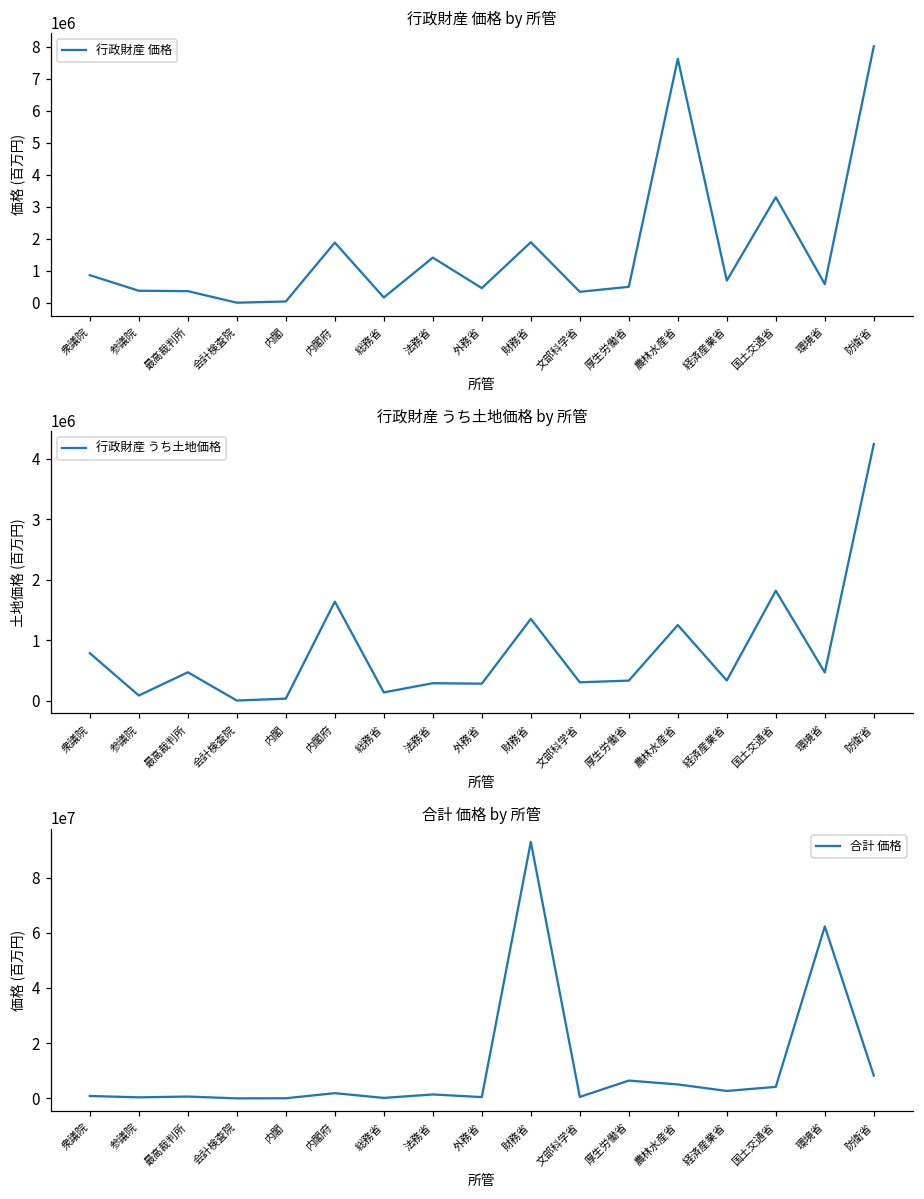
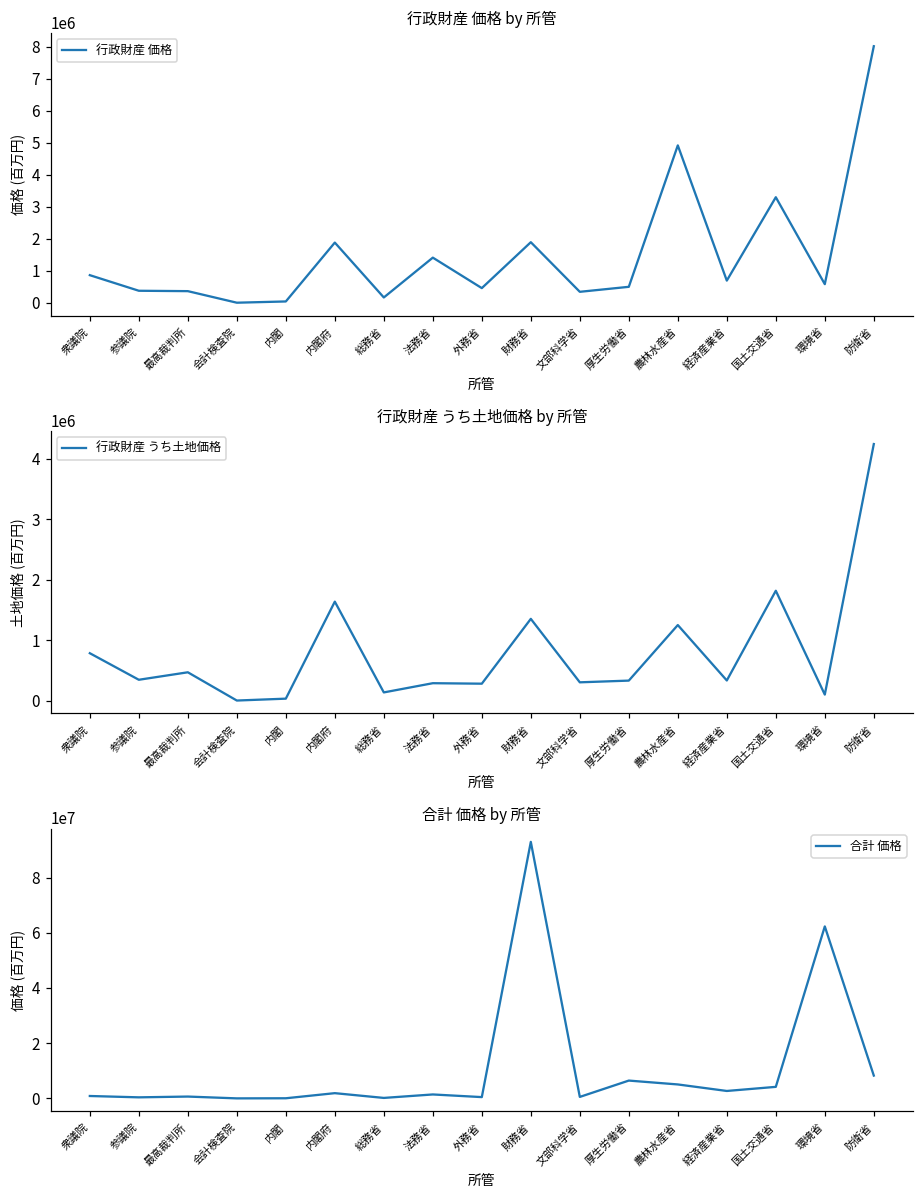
行政財産 価格 by 所管, 農林水産省: 7600000 -> 4900000
行政財産 うち土地価格 by 所管, 参議院: 100000 -> 300000
行政財産 うち土地価格 by 所管, 環境省: 500000 -> 100000
